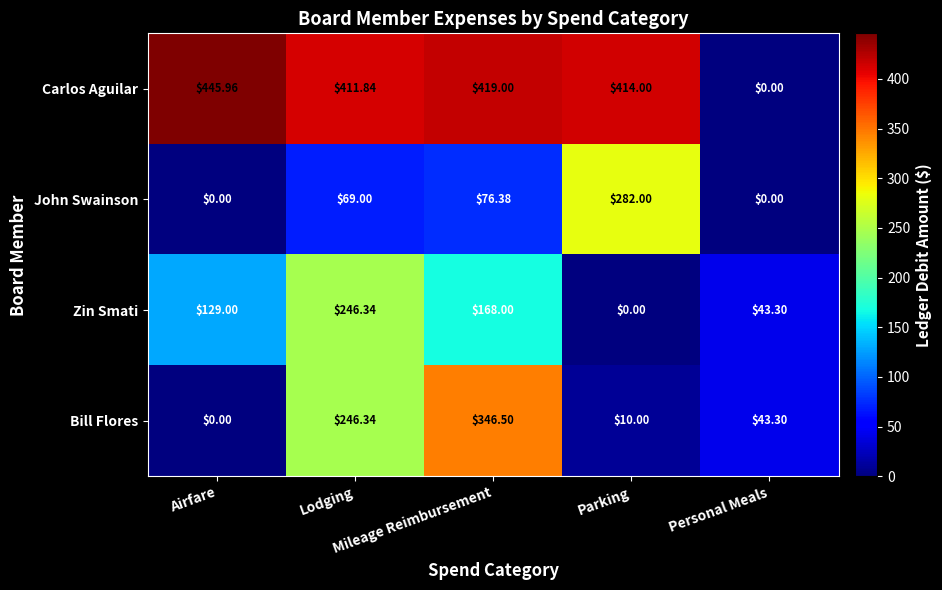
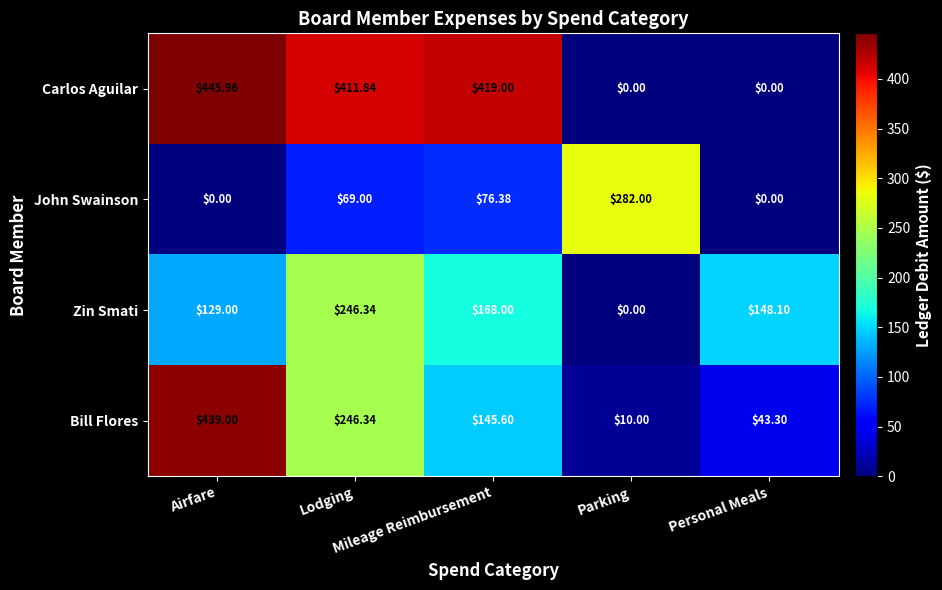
Carlos Aguilar, Parking: $414.00 -> $0.00
Zin Smati, Personal Meals: $43.30 -> $148.10
Bill Flores, Airfare: $0.00 -> $439.00
Bill Flores, Mileage Reimbursement: $346.50 -> $145.60
